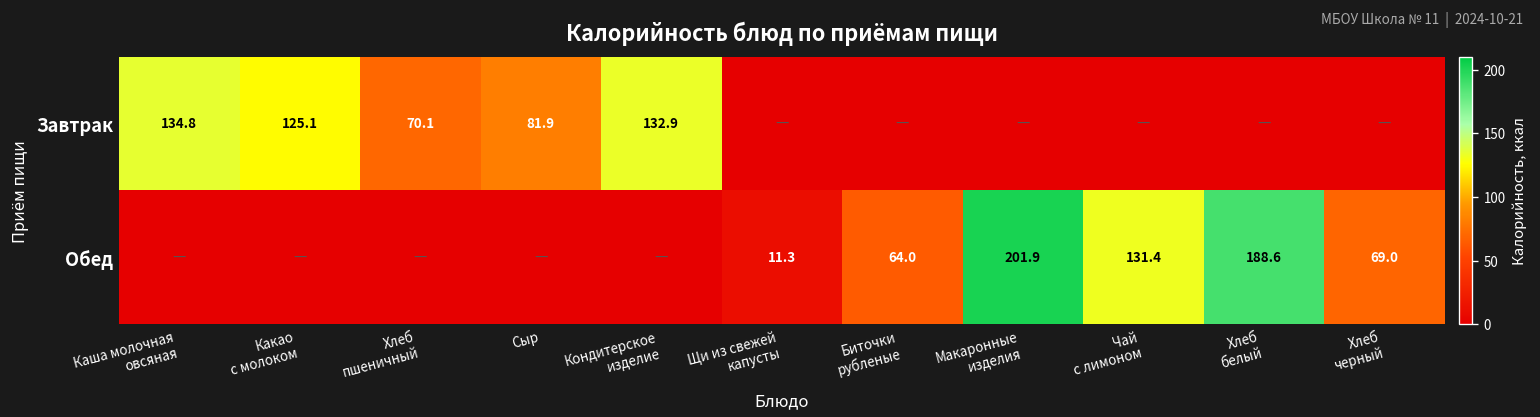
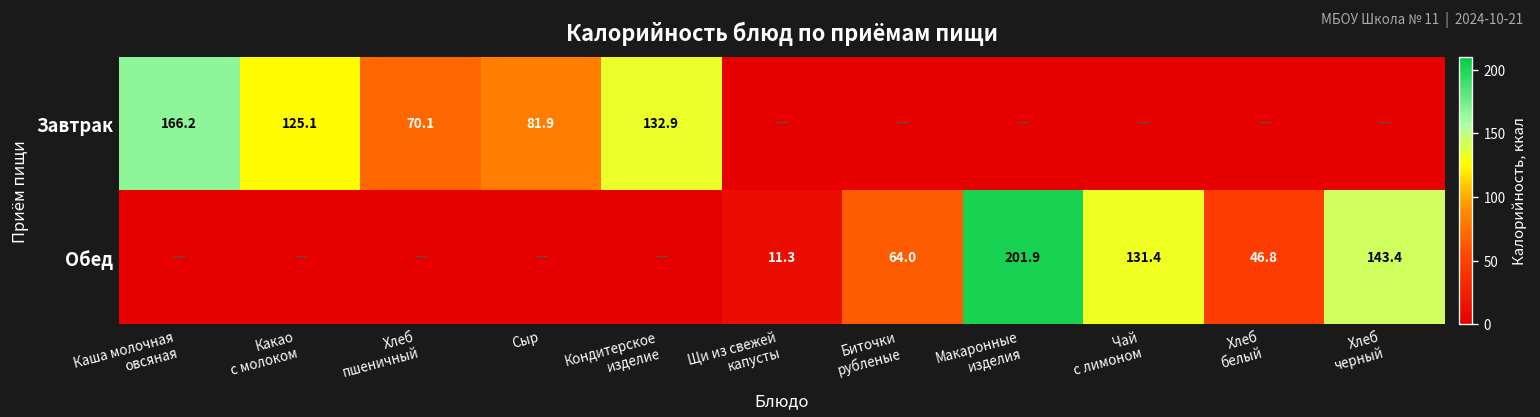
Завтрак, Каша молочная овсяная: 134.8 -> 166.2
Обед, Хлеб белый: 188.6 -> 46.8
Обед, Хлеб черный: 69.0 -> 143.4
